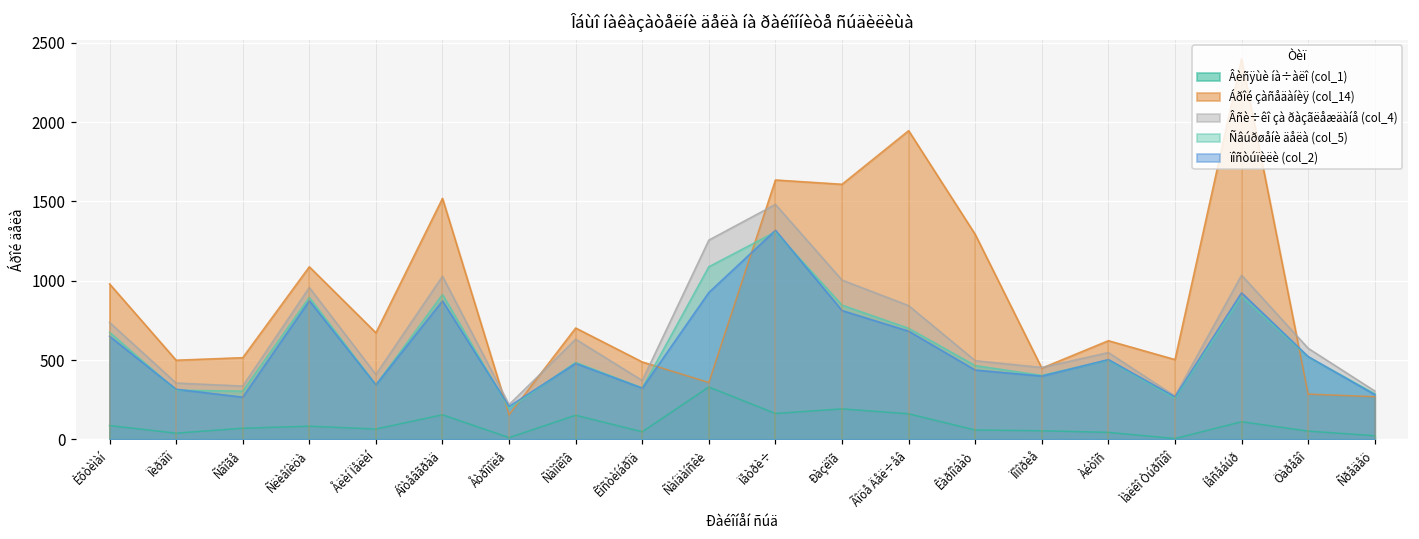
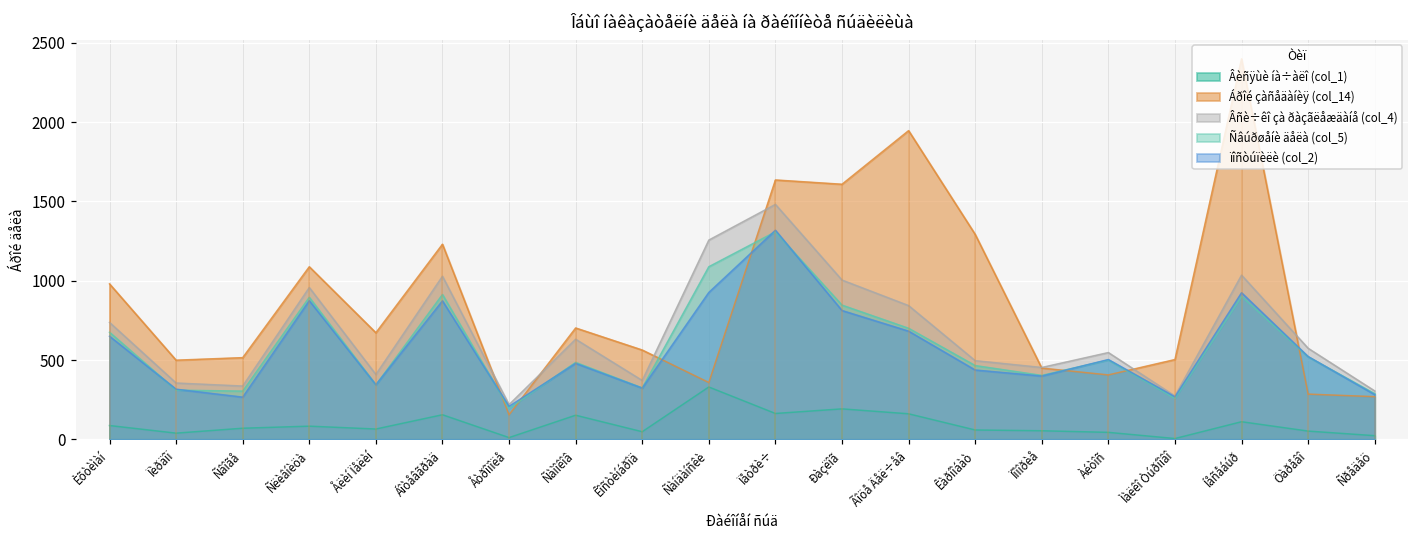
Áðîé çàñåäàíèÿ (col_14), Áîòåâãðàä: 1520 -> 1230
Áðîé çàñåäàíèÿ (col_14), Êîñòèíáðîä: 490 -> 560
Áðîé çàñåäàíèÿ (col_14), Àéòîñ: 620 -> 410
